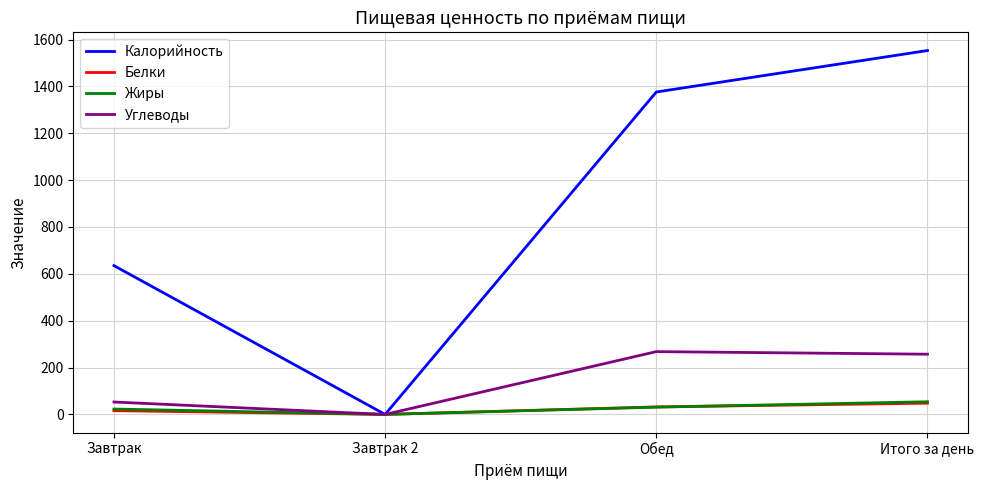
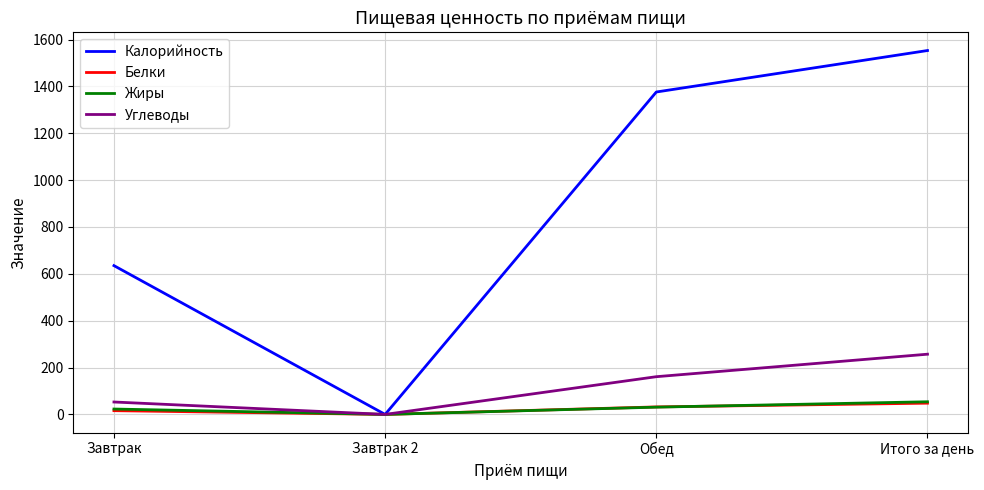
Углеводы, Обед: 270 -> 160
